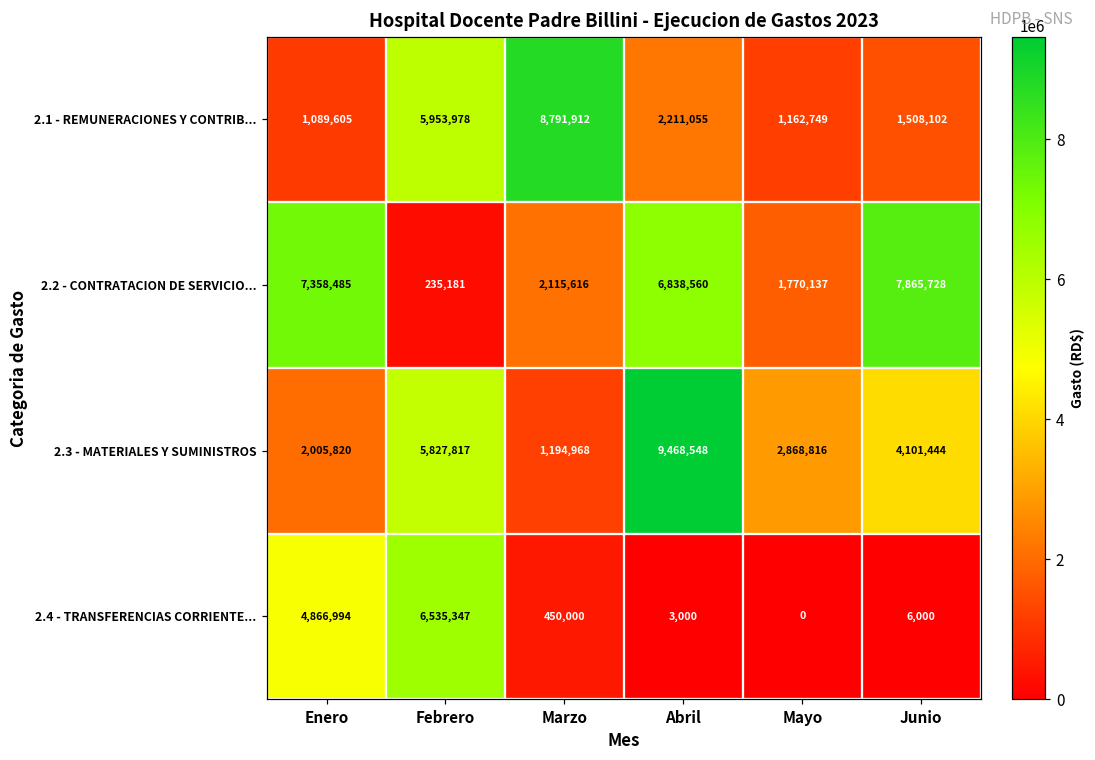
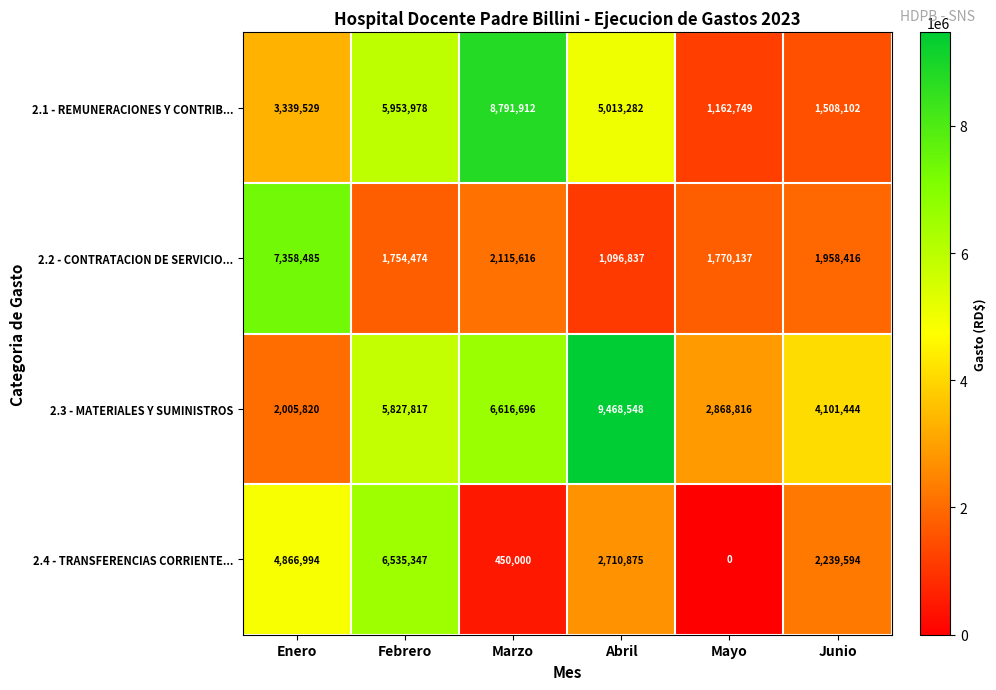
2.1 - REMUNERACIONES Y CONTRIB..., Enero: 1,089,605 -> 3,339,529
2.1 - REMUNERACIONES Y CONTRIB..., Abril: 2,211,055 -> 5,013,282
2.2 - CONTRATACION DE SERVICIO..., Febrero: 235,181 -> 1,754,474
2.2 - CONTRATACION DE SERVICIO..., Abril: 6,838,560 -> 1,096,837
2.2 - CONTRATACION DE SERVICIO..., Junio: 7,865,728 -> 1,958,416
2.3 - MATERIALES Y SUMINISTROS, Marzo: 1,194,968 -> 6,616,696
2.4 - TRANSFERENCIAS CORRIENTE..., Abril: 3,000 -> 2,710,875
2.4 - TRANSFERENCIAS CORRIENTE..., Junio: 6,000 -> 2,239,594
